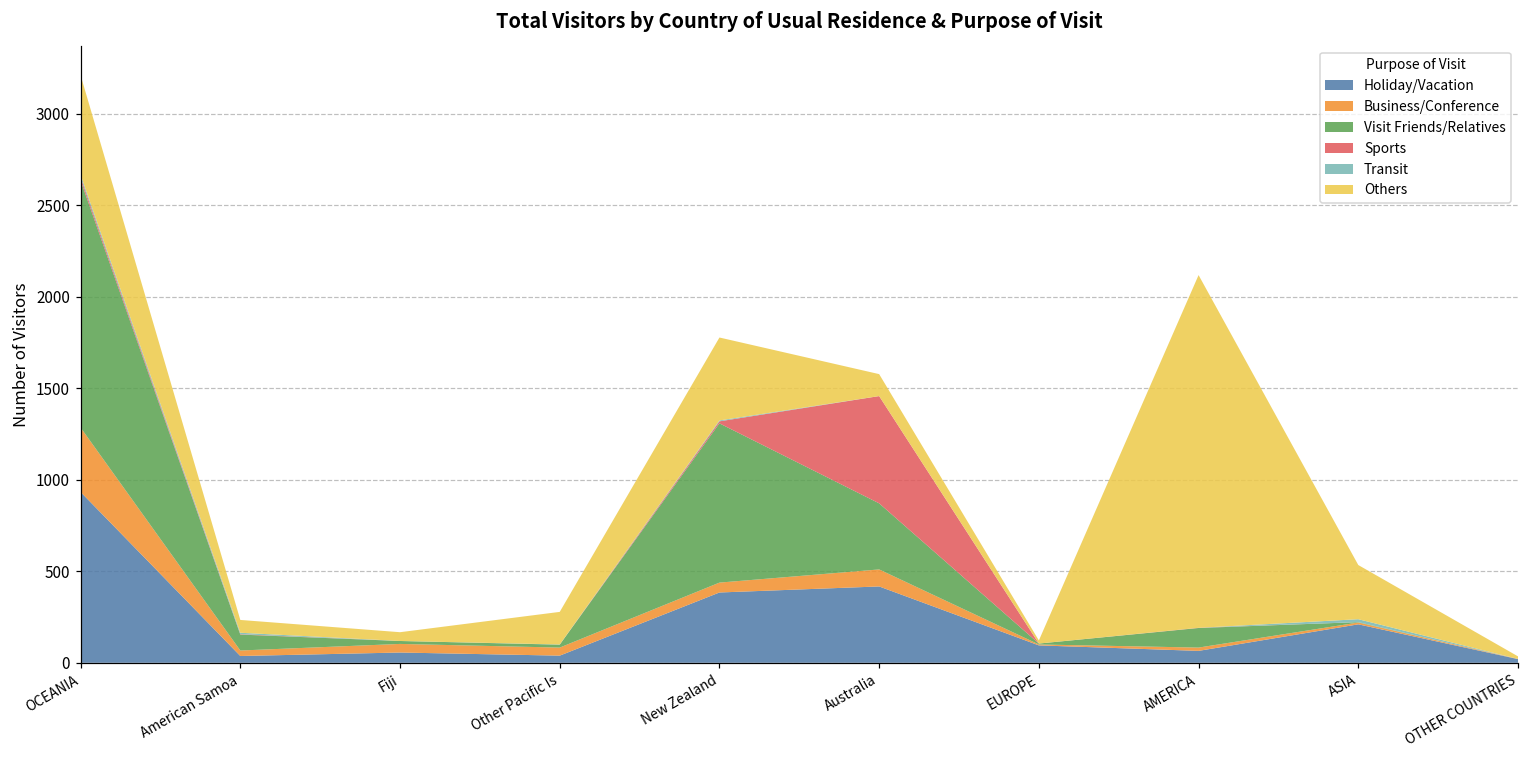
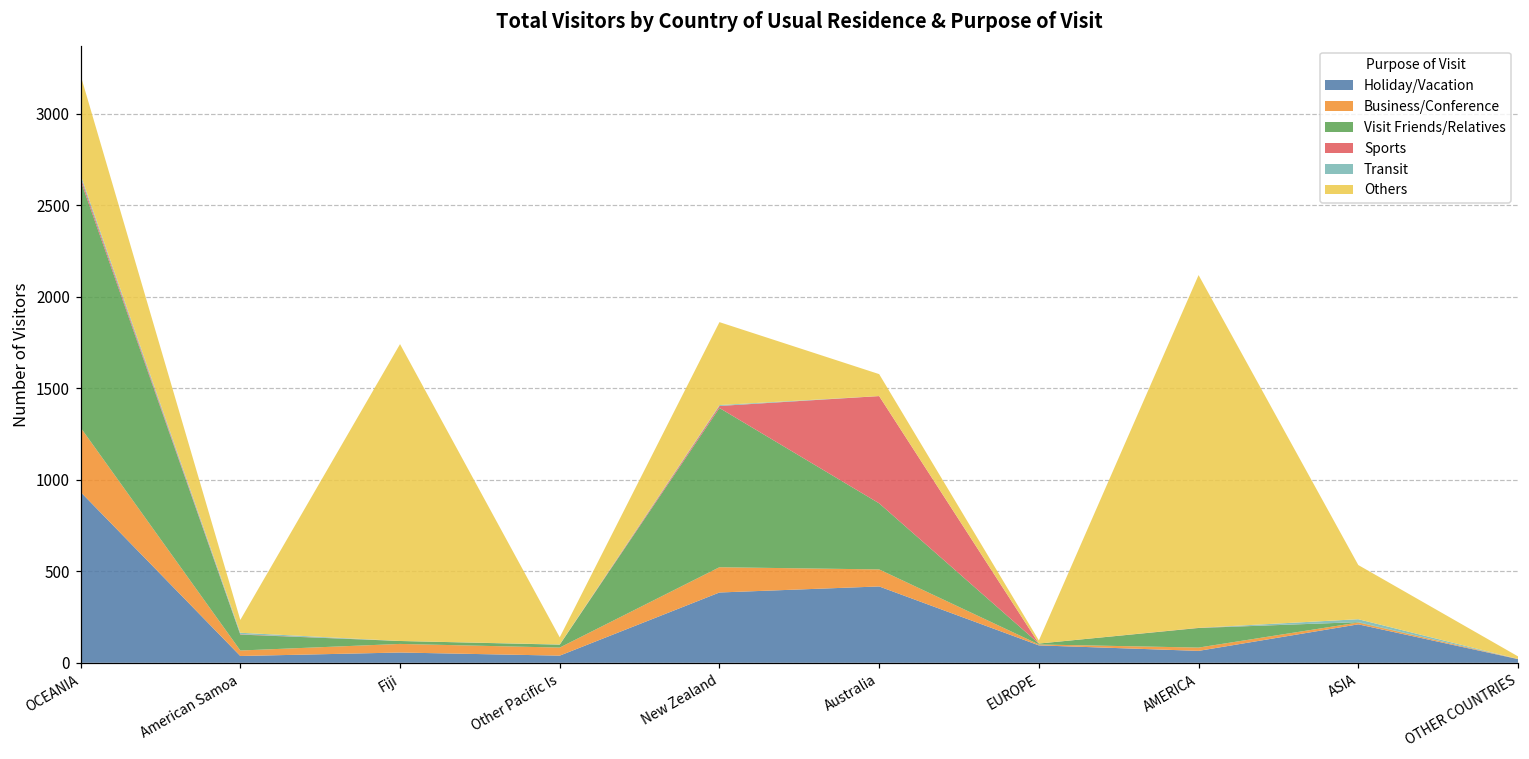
Others, Fiji: 50 -> 1620
Others, Other Pacific Is: 180 -> 40
Business/Conference, New Zealand: 50 -> 140
